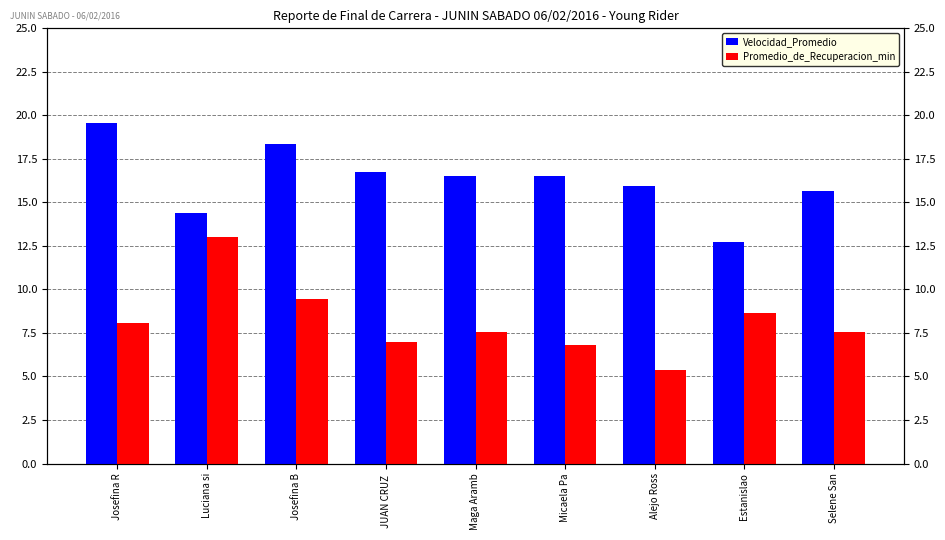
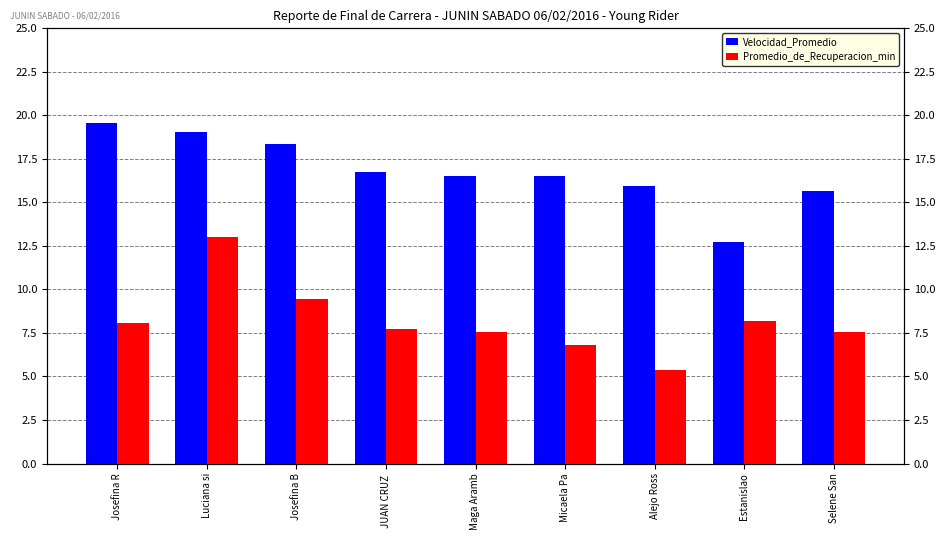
Velocidad_Promedio, Luciana si: 14.4 -> 19.1
Promedio_de_Recuperacion_min, JUAN CRUZ: 7.0 -> 7.7
Promedio_de_Recuperacion_min, Estanislao: 8.7 -> 8.2
